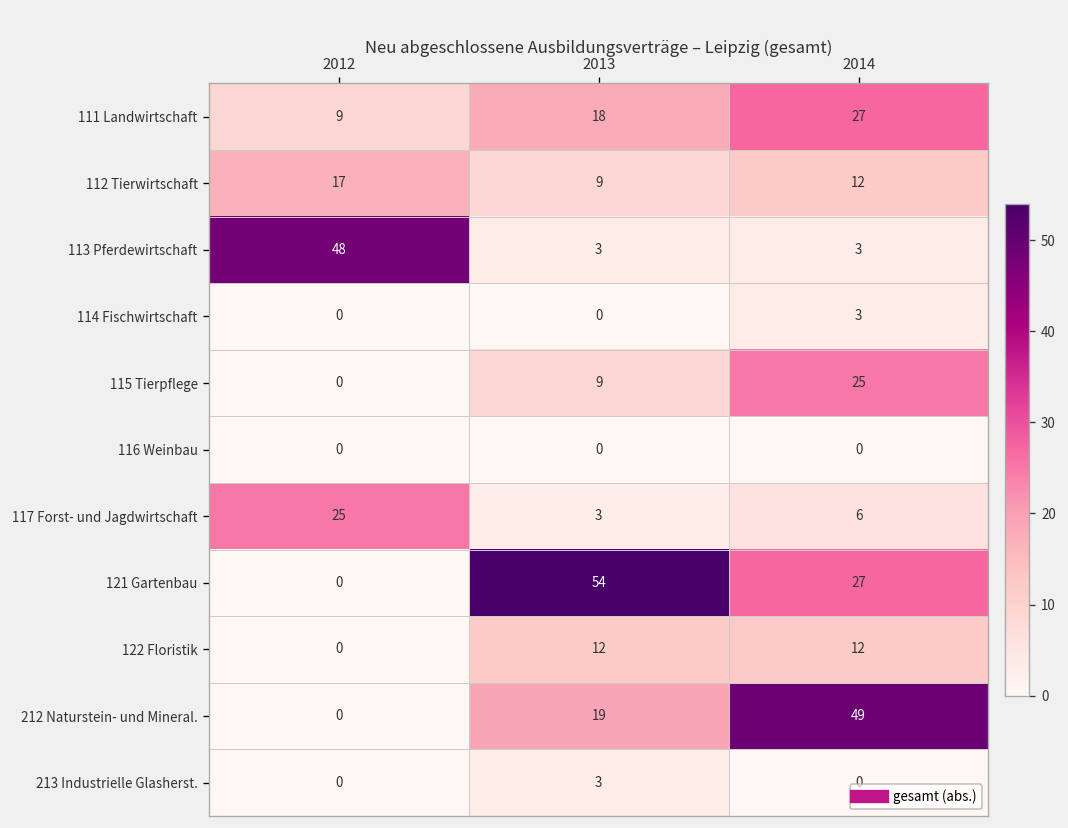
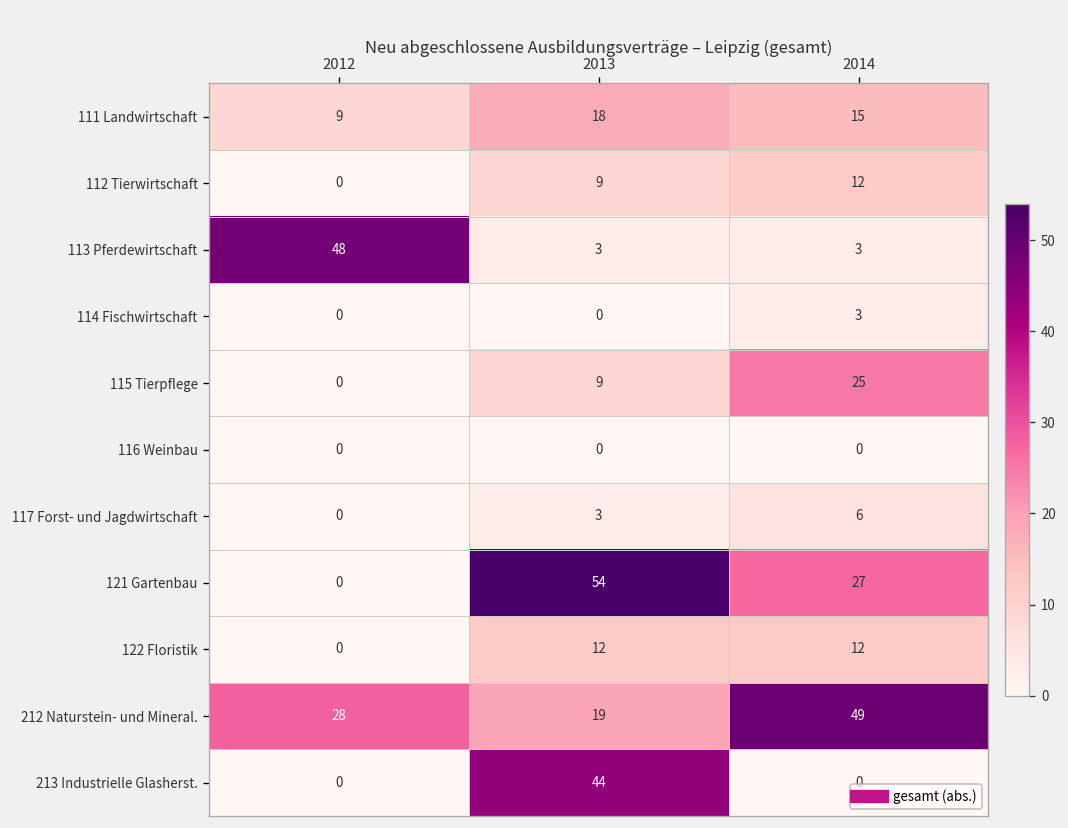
111 Landwirtschaft, 2014: 27 -> 15
112 Tierwirtschaft, 2012: 17 -> 0
117 Forst- und Jagdwirtschaft, 2012: 25 -> 0
212 Naturstein- und Mineral., 2012: 0 -> 28
213 Industrielle Glasherst., 2013: 3 -> 44
